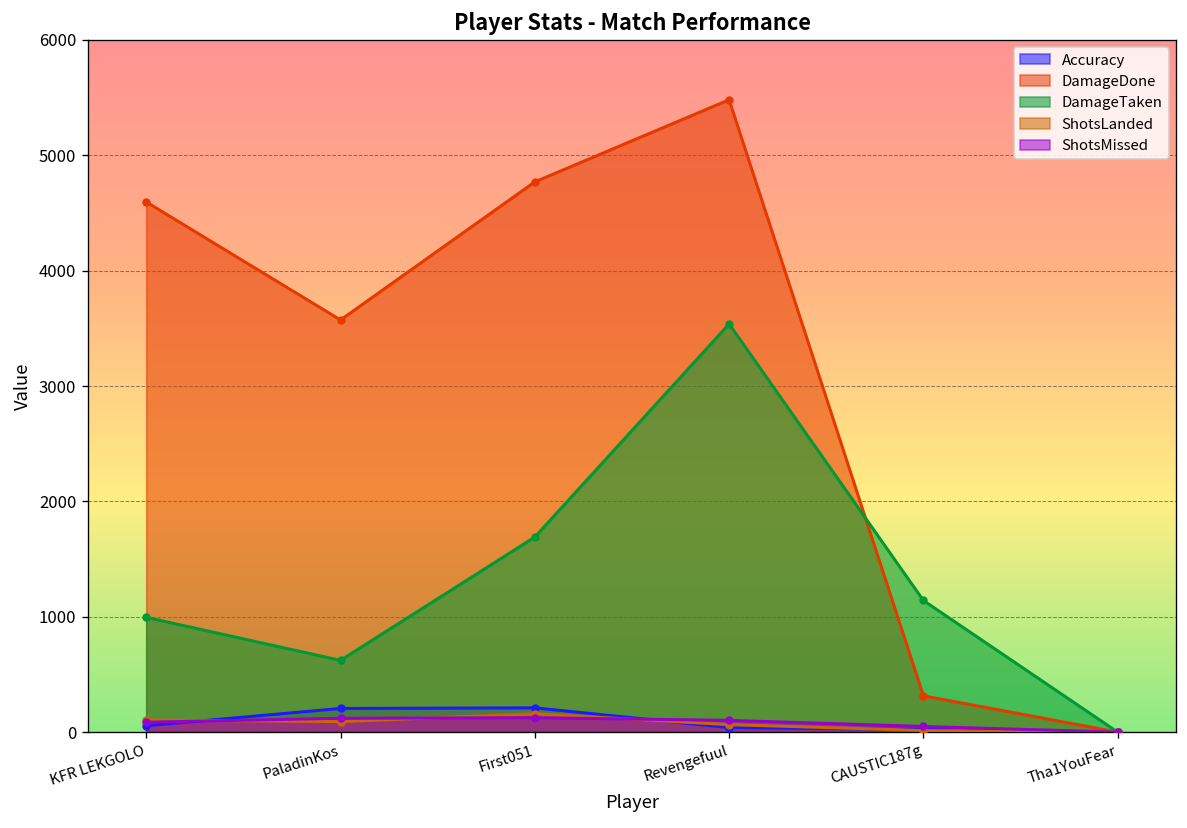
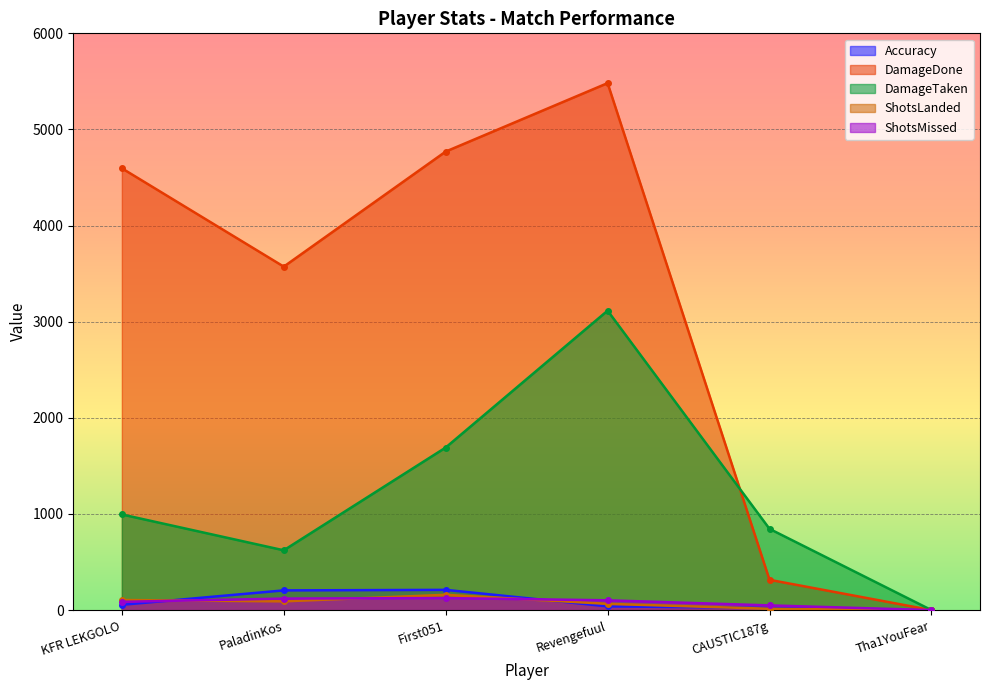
DamageTaken, Revengefuul: 3500 -> 3100
DamageTaken, CAUSTIC187g: 1100 -> 800
